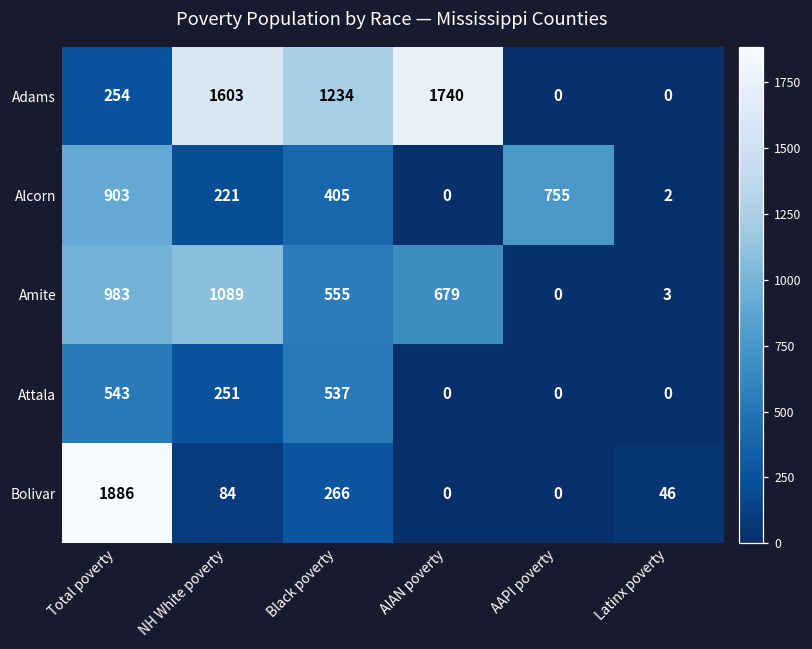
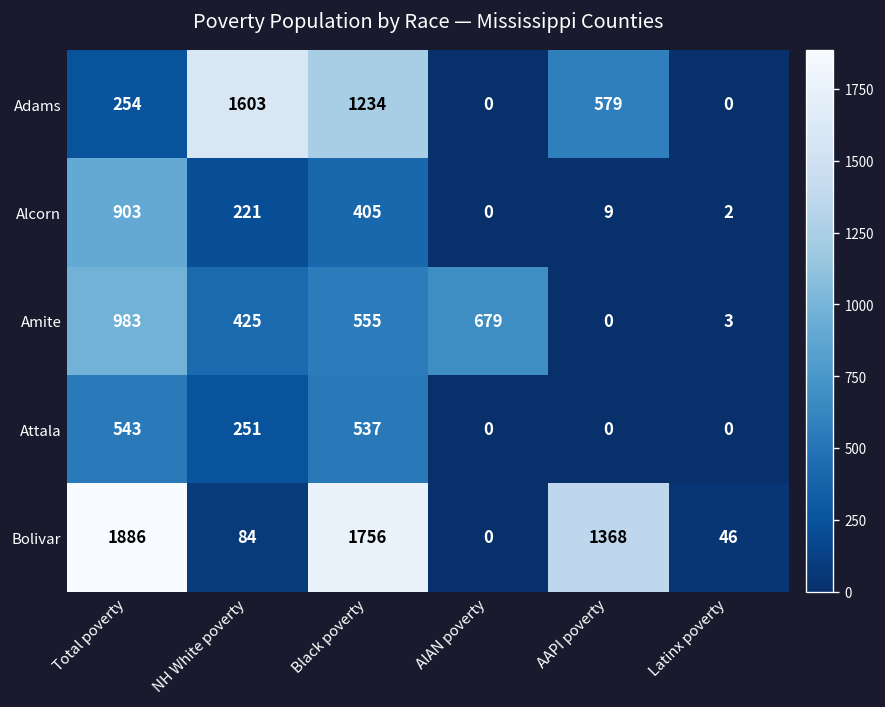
Adams, AIAN poverty: 1740 -> 0
Adams, AAPI poverty: 0 -> 579
Alcorn, AAPI poverty: 755 -> 9
Amite, NH White poverty: 1089 -> 425
Bolivar, Black poverty: 266 -> 1756
Bolivar, AAPI poverty: 0 -> 1368
